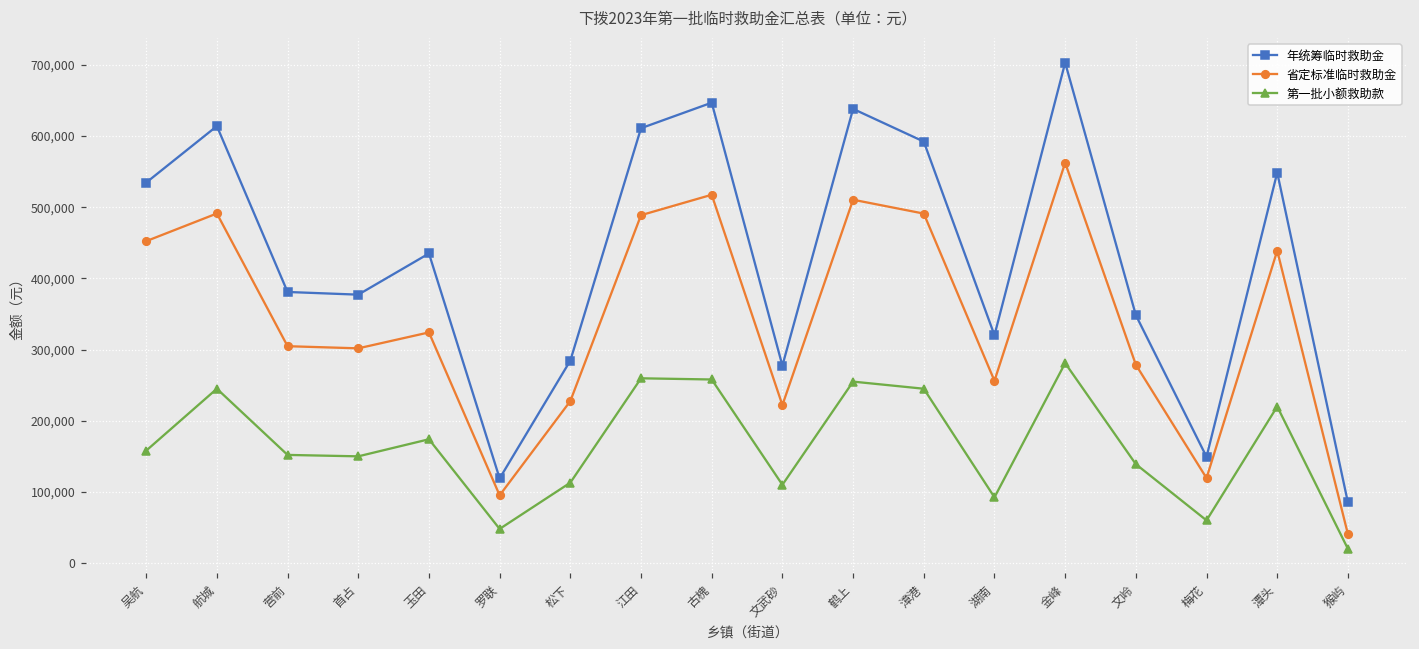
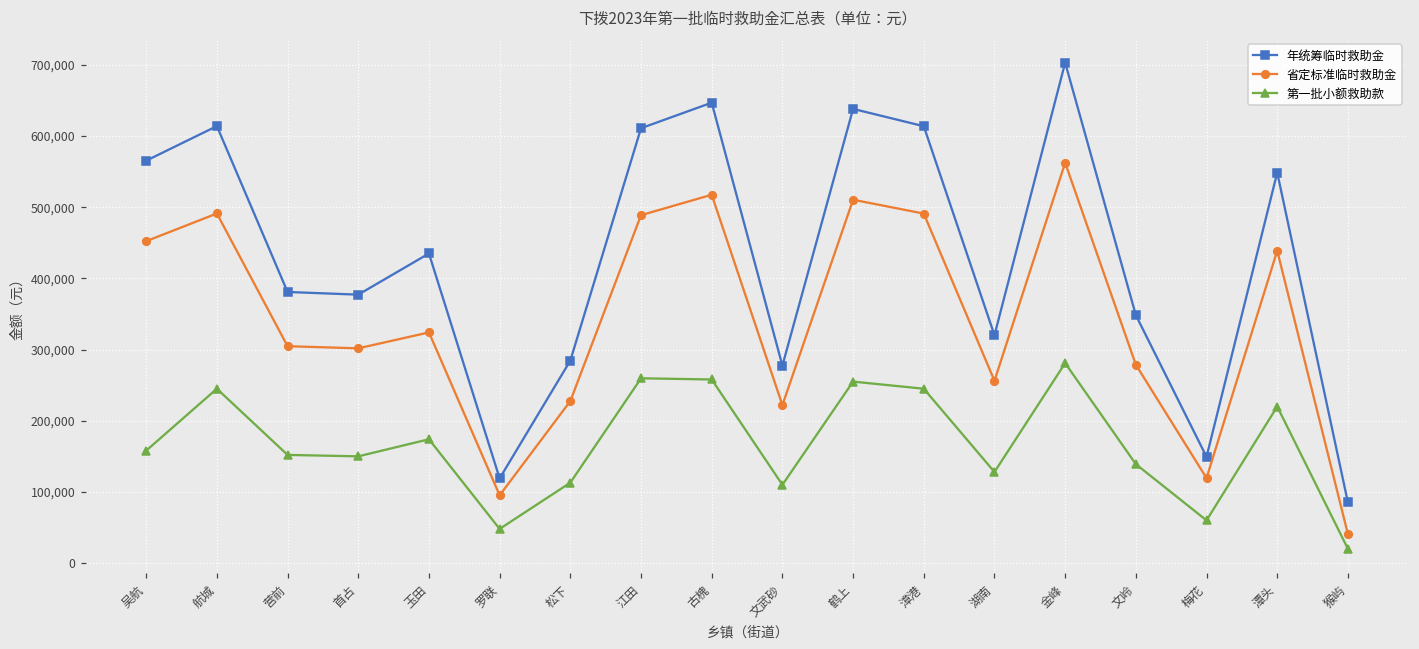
年统筹临时救助金, 吴航: 530,000 -> 570,000
年统筹临时救助金, 漳港: 590,000 -> 610,000
第一批小额救助款, 湖南: 90,000 -> 130,000
